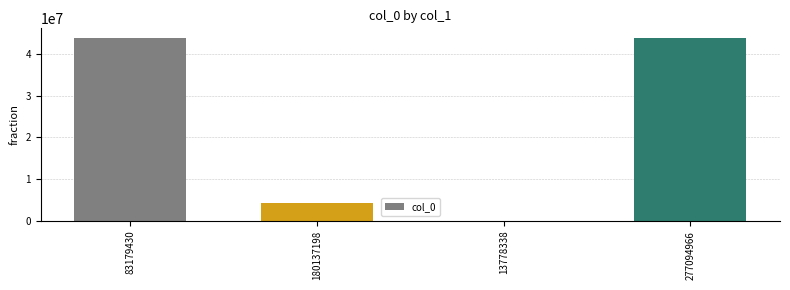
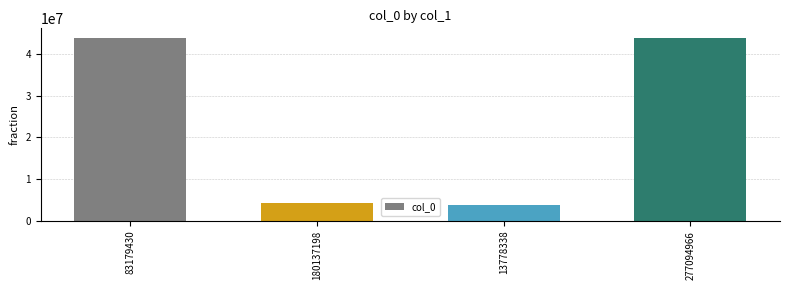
13778338: 0 -> 4000000
